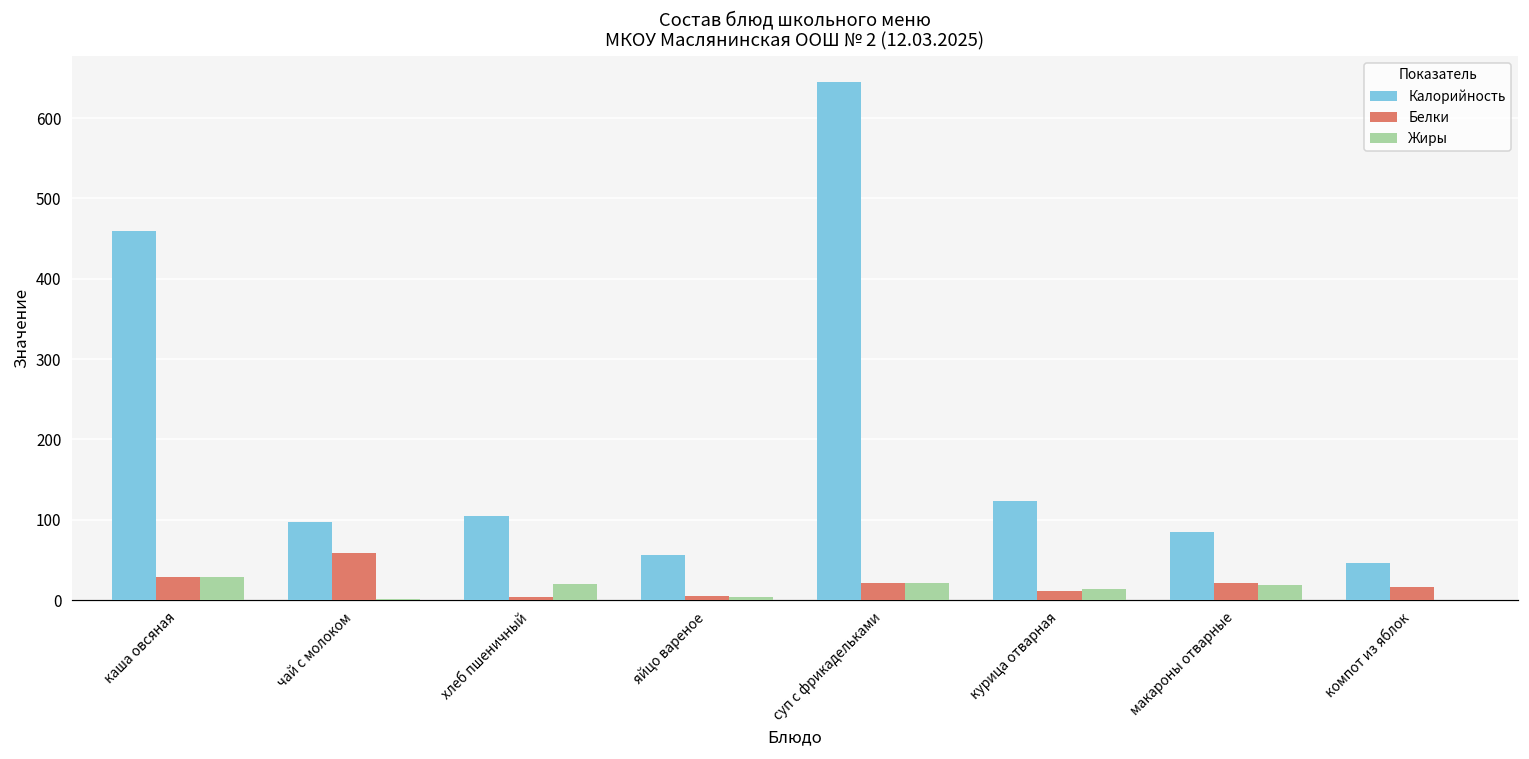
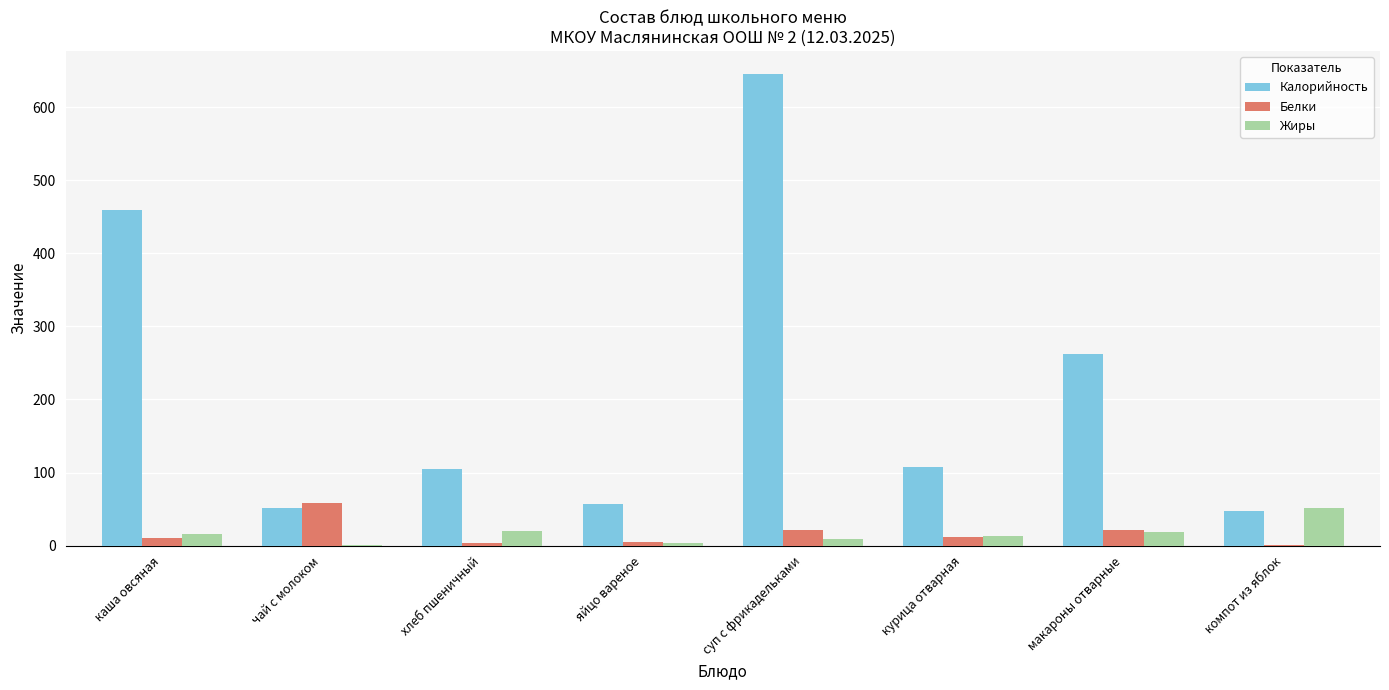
Белки, каша овсяная: 30 -> 10
Жиры, каша овсяная: 30 -> 20
Калорийность, чай с молоком: 100 -> 50
Жиры, суп с фрикадельками: 20 -> 10
Калорийность, курица отварная: 120 -> 110
Калорийность, макароны отварные: 90 -> 260
Белки, компот из яблок: 20 -> 0
Жиры, компот из яблок: 0 -> 50
